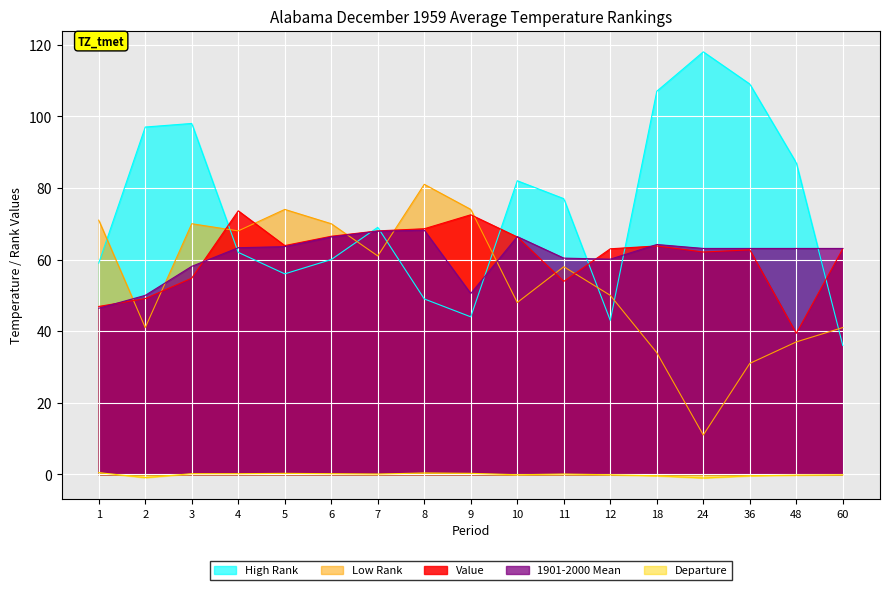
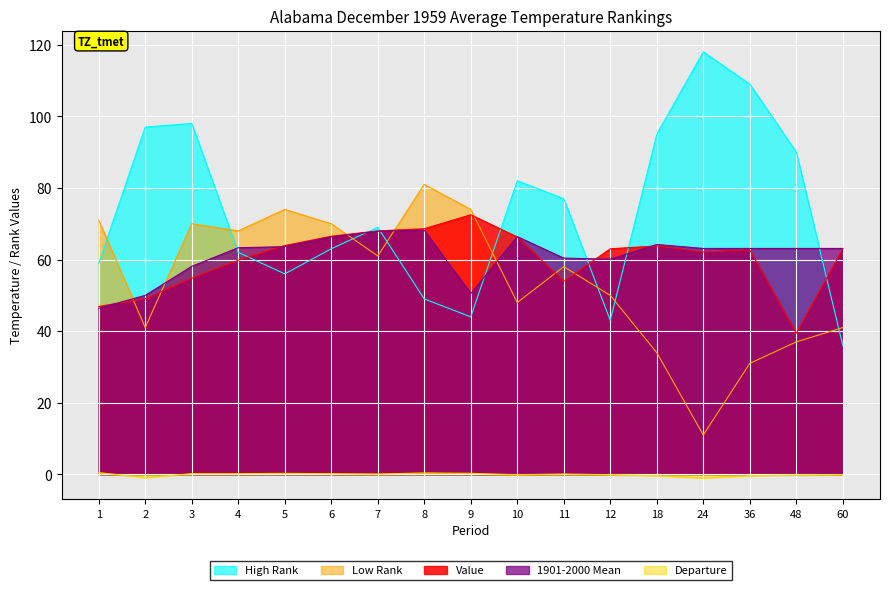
Value, 4: 74 -> 60
High Rank, 6: 60 -> 63
High Rank, 18: 107 -> 95
High Rank, 48: 87 -> 90
